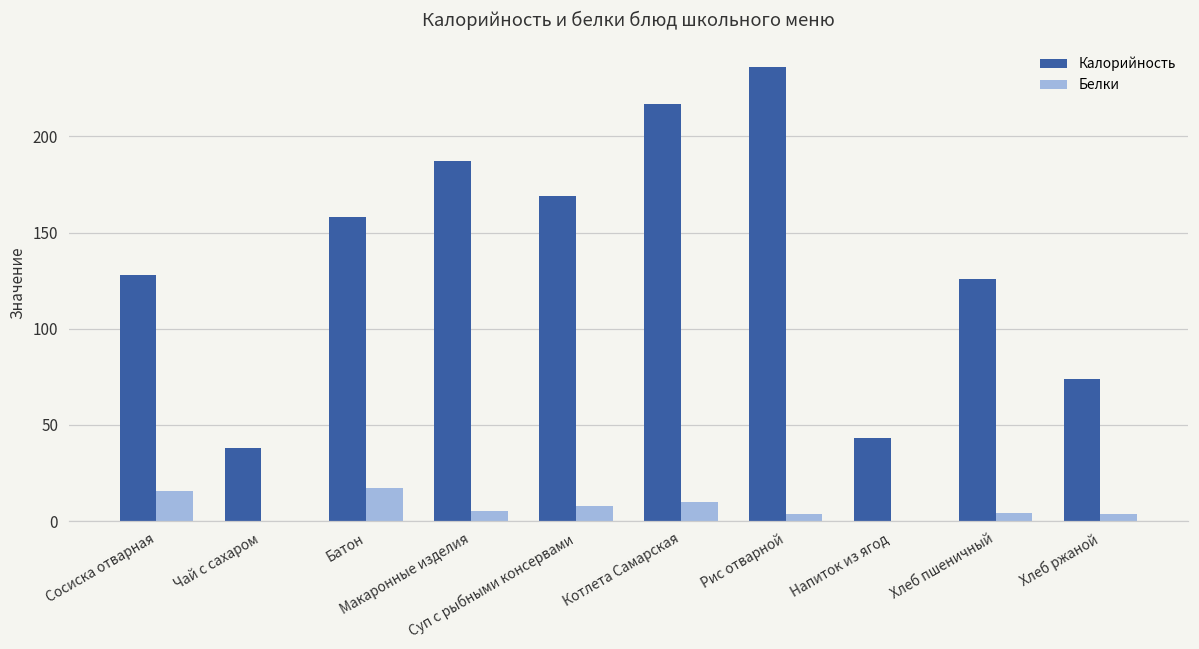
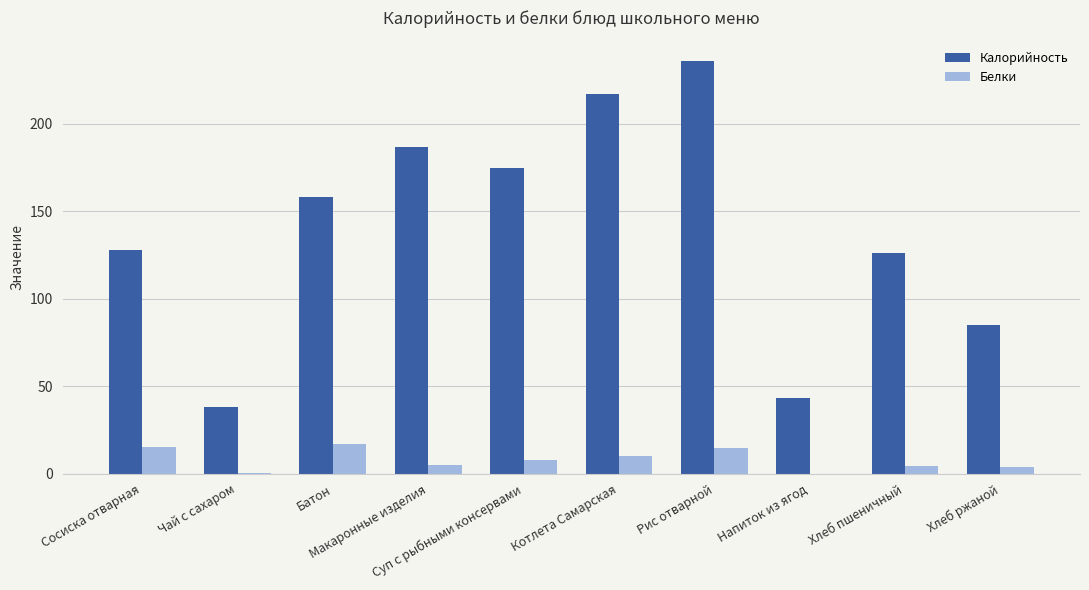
Калорийность, Суп с рыбными консервами: 169 -> 175
Белки, Рис отварной: 4 -> 15
Калорийность, Хлеб ржаной: 74 -> 85
